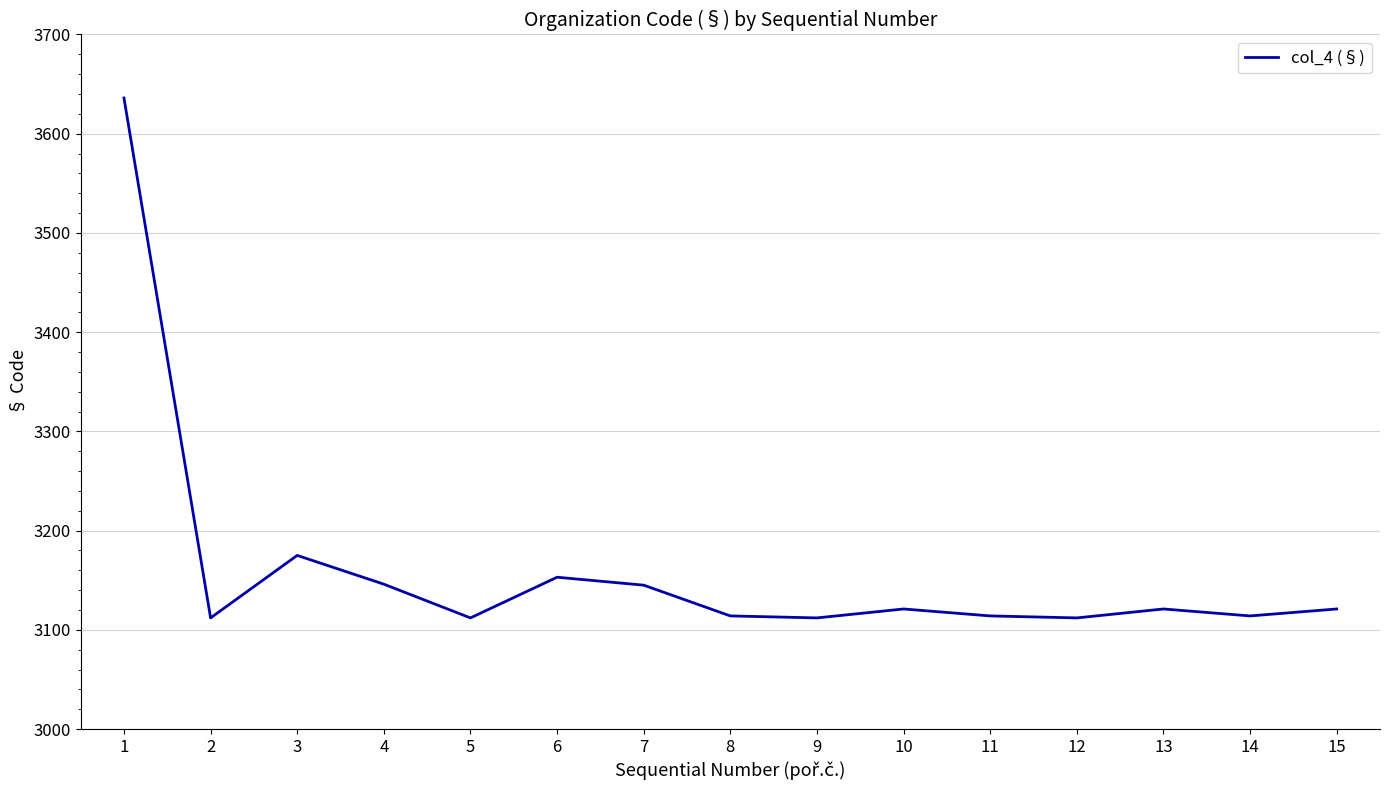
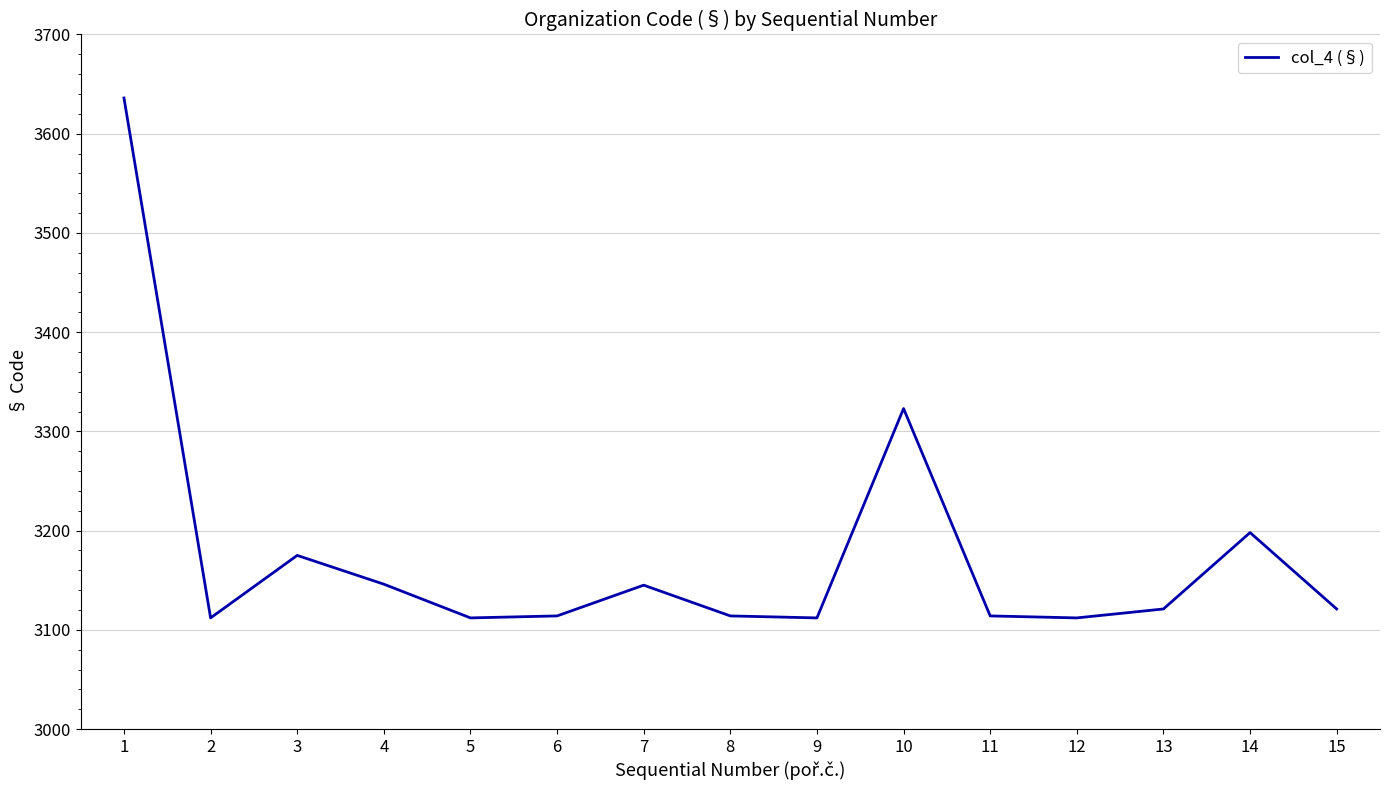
6: 3150 -> 3110
10: 3120 -> 3320
14: 3110 -> 3200
